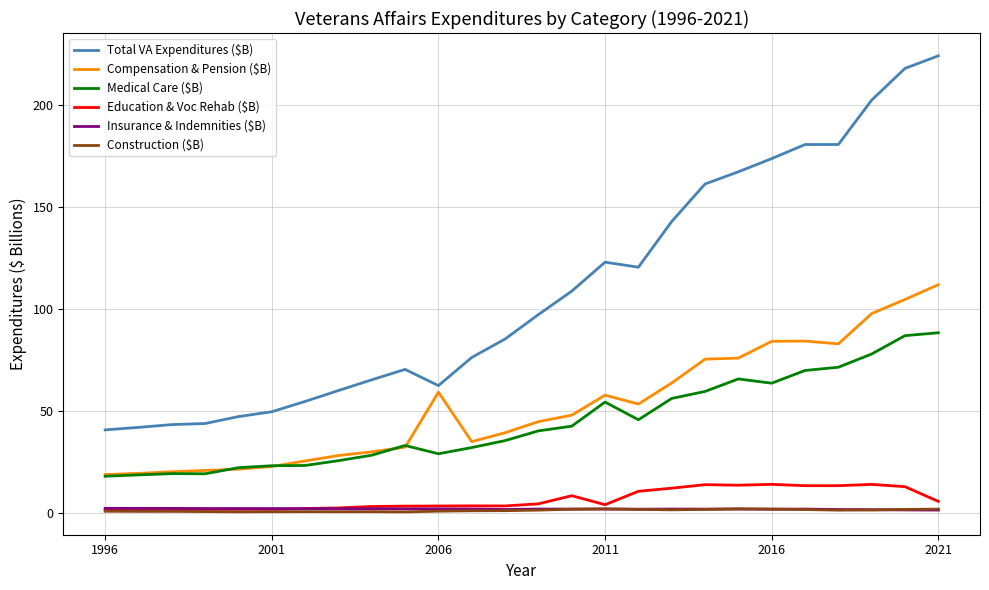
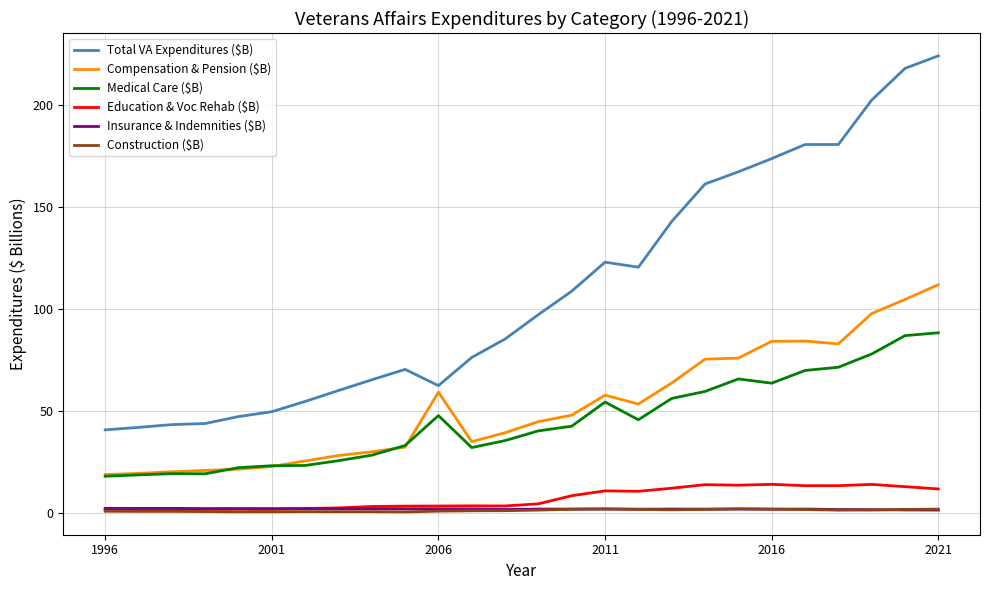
Medical Care ($B), 2006: 29 -> 48
Education & Voc Rehab ($B), 2011: 4 -> 11
Education & Voc Rehab ($B), 2021: 5 -> 12
